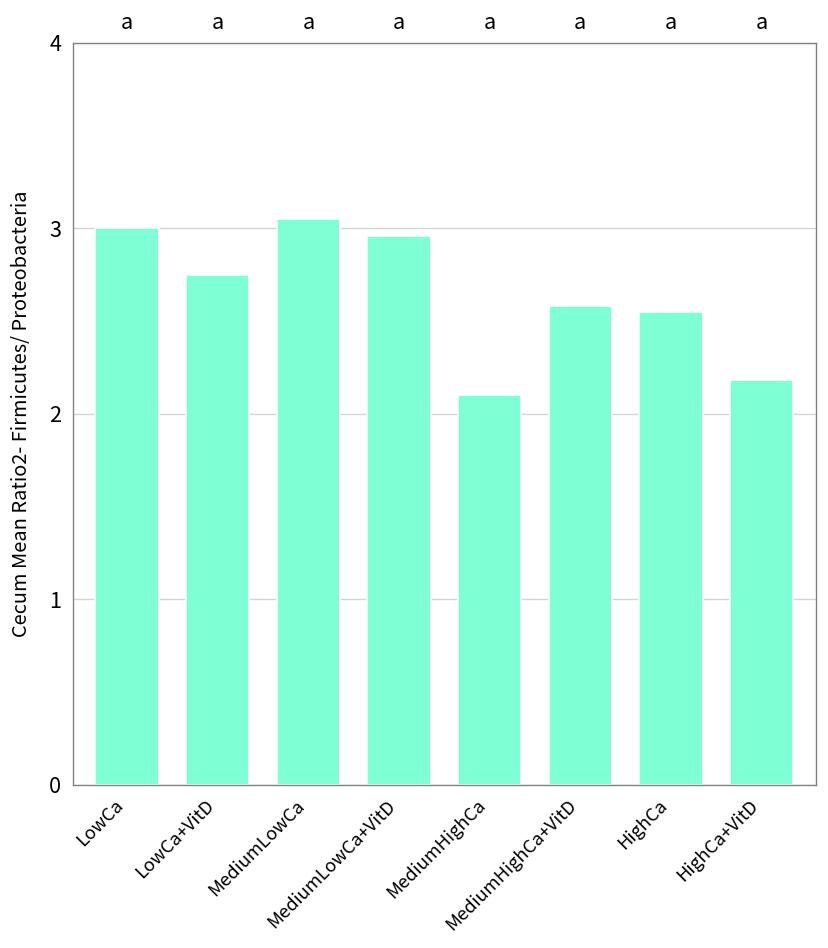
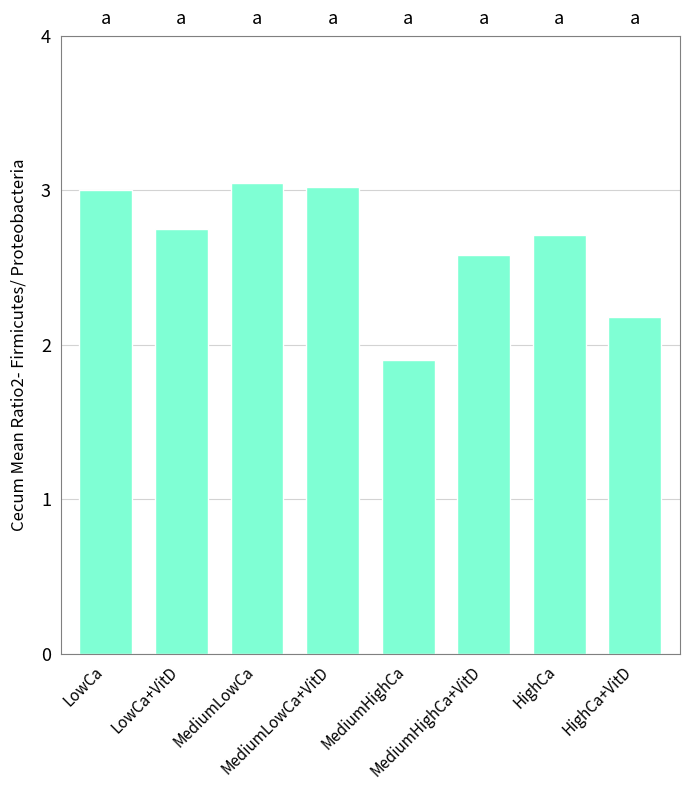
MediumLowCa+VitD: 2.96 -> 3.02
MediumHighCa: 2.1 -> 1.9
HighCa: 2.55 -> 2.71
